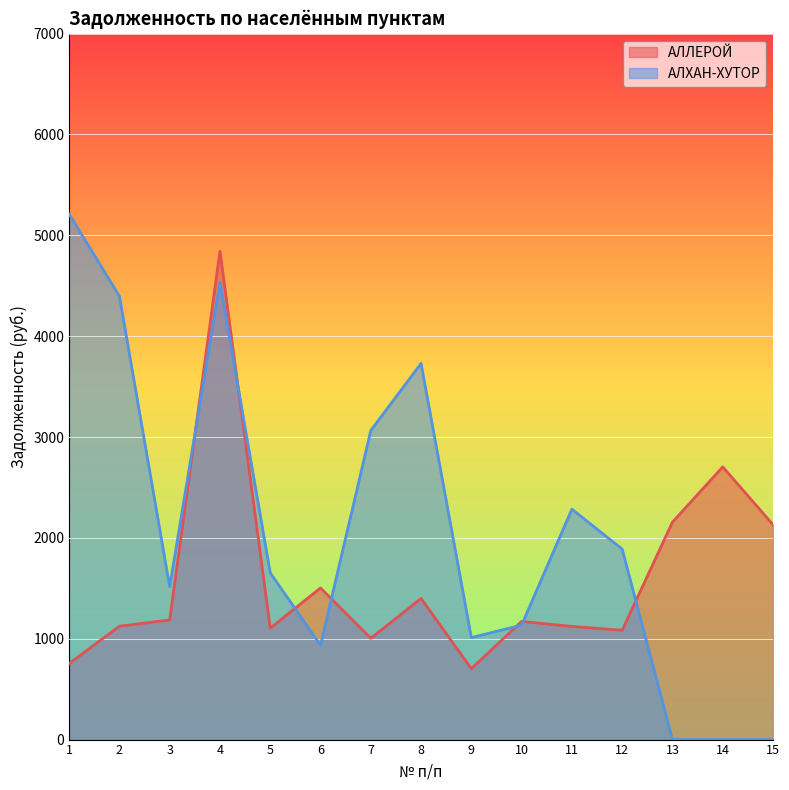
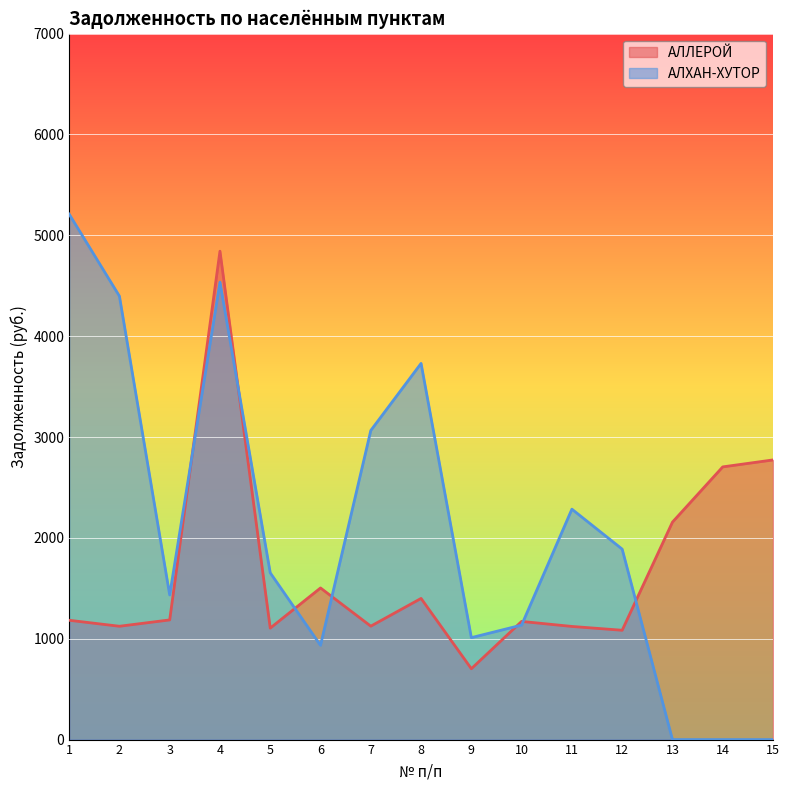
АЛЛЕРОЙ, 1: 750 -> 1180
АЛХАН-ХУТОР, 3: 1520 -> 1430
АЛЛЕРОЙ, 7: 1000 -> 1120
АЛЛЕРОЙ, 15: 2130 -> 2770
